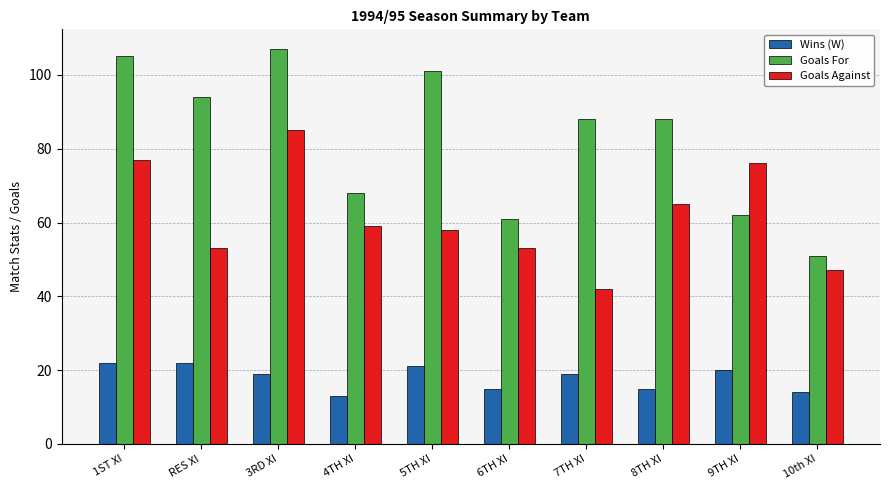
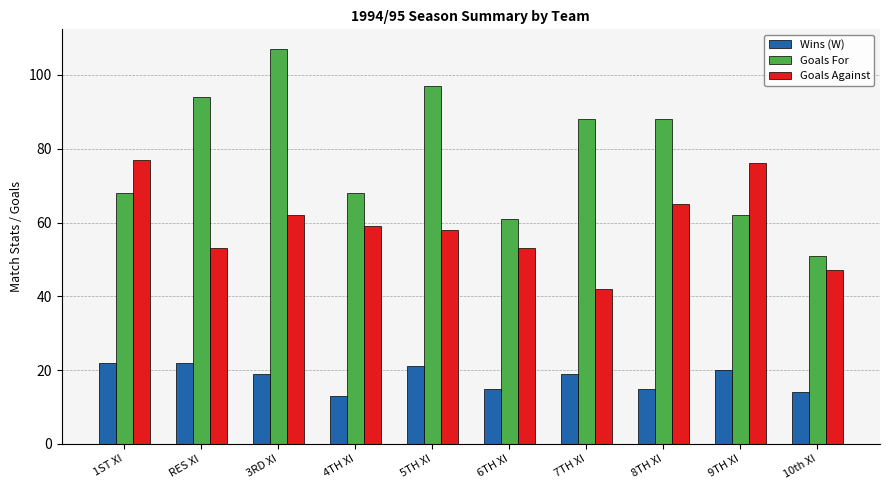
Goals For, 1ST XI: 105 -> 68
Goals Against, 3RD XI: 85 -> 62
Goals For, 5TH XI: 101 -> 97
